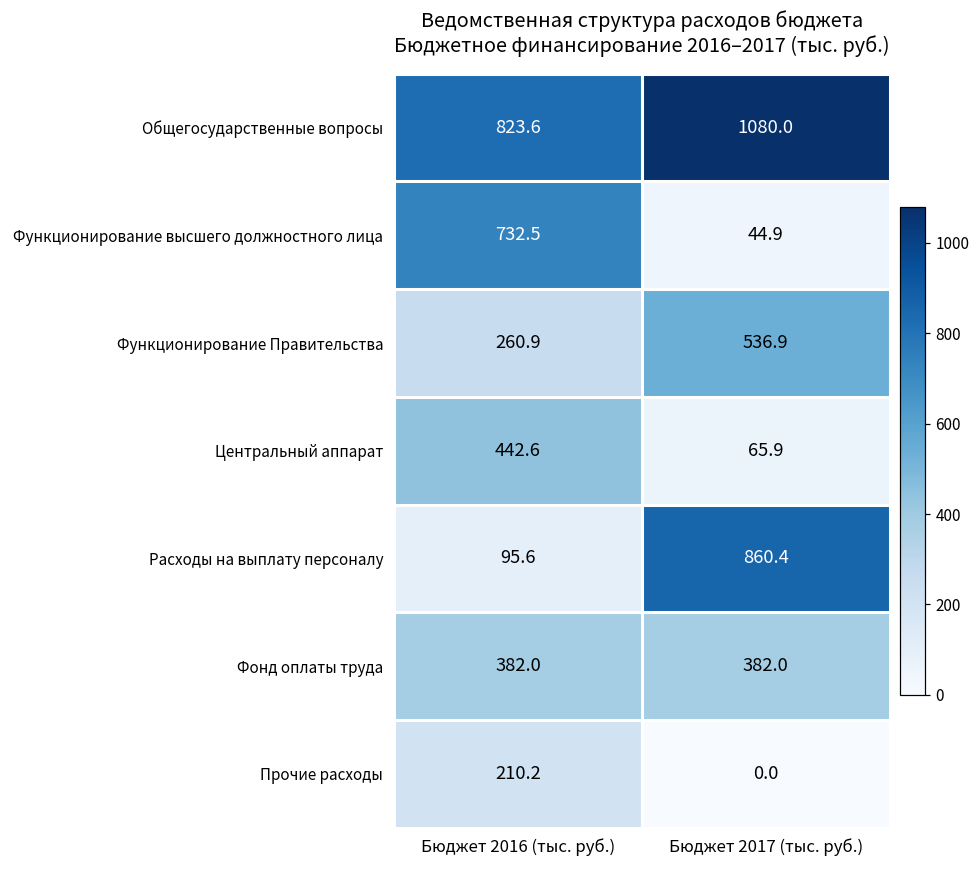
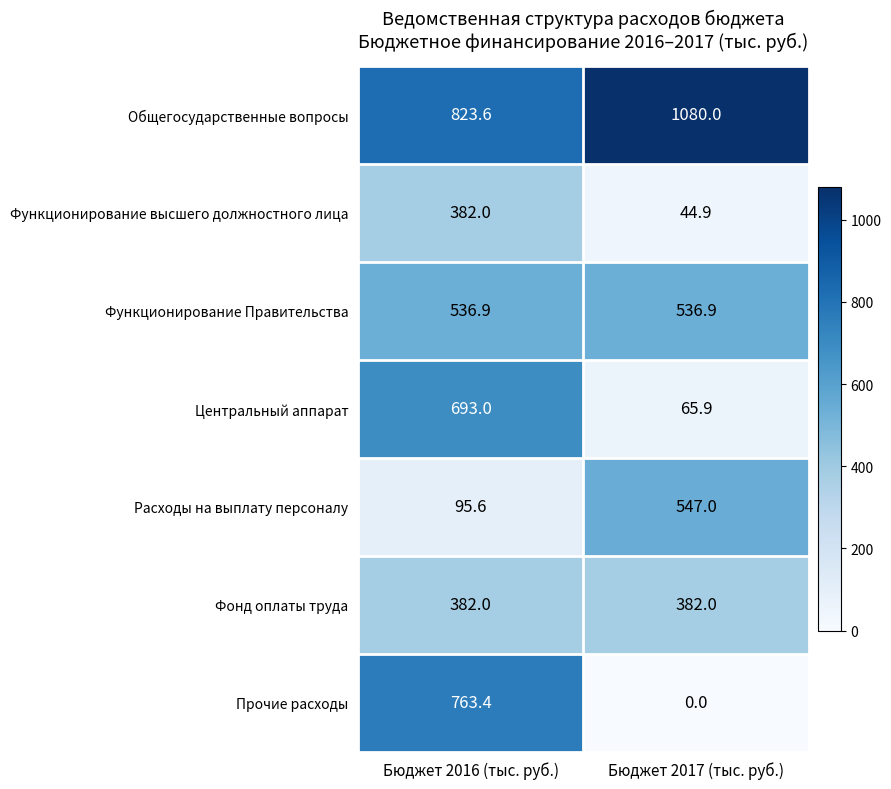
Функционирование высшего должностного лица, Бюджет 2016 (тыс. руб.): 732.5 -> 382.0
Функционирование Правительства, Бюджет 2016 (тыс. руб.): 260.9 -> 536.9
Центральный аппарат, Бюджет 2016 (тыс. руб.): 442.6 -> 693.0
Расходы на выплату персоналу, Бюджет 2017 (тыс. руб.): 860.4 -> 547.0
Прочие расходы, Бюджет 2016 (тыс. руб.): 210.2 -> 763.4
